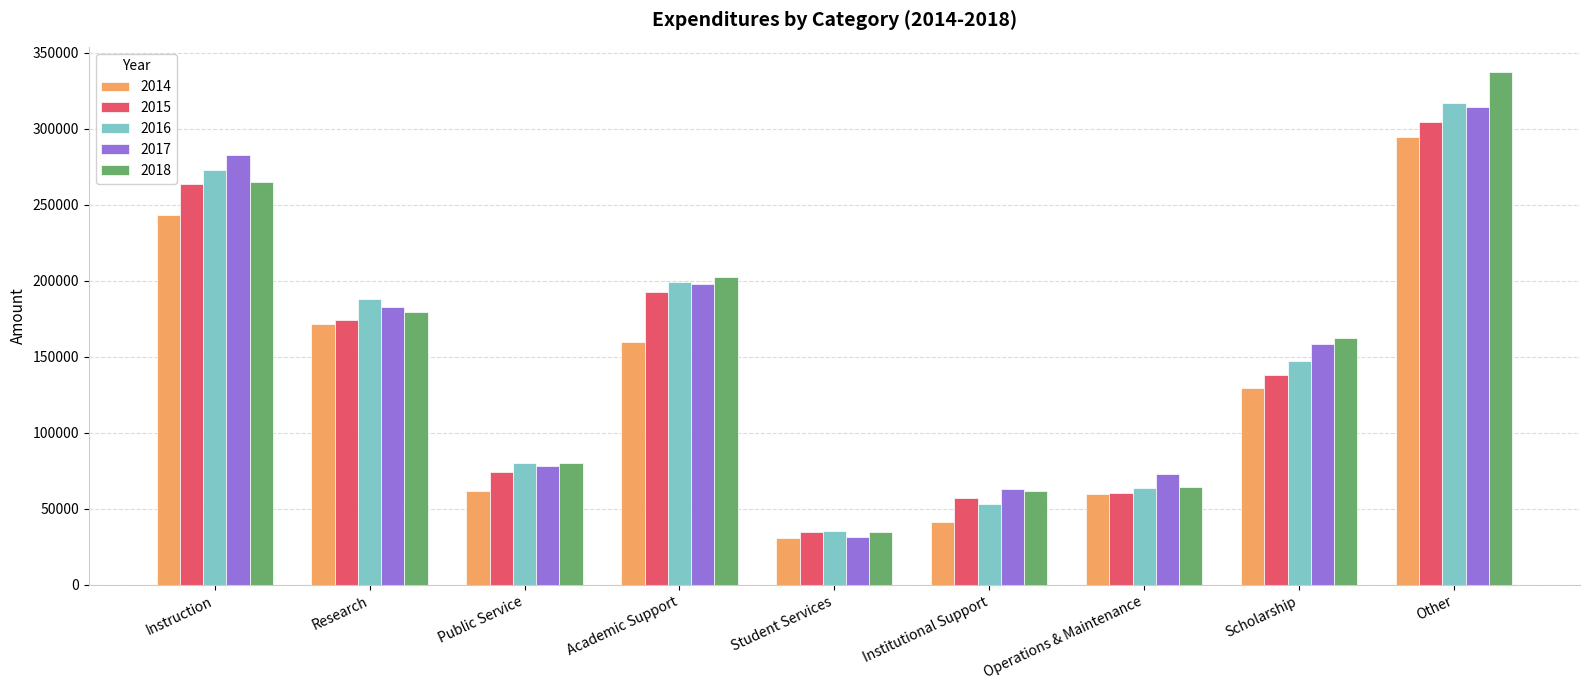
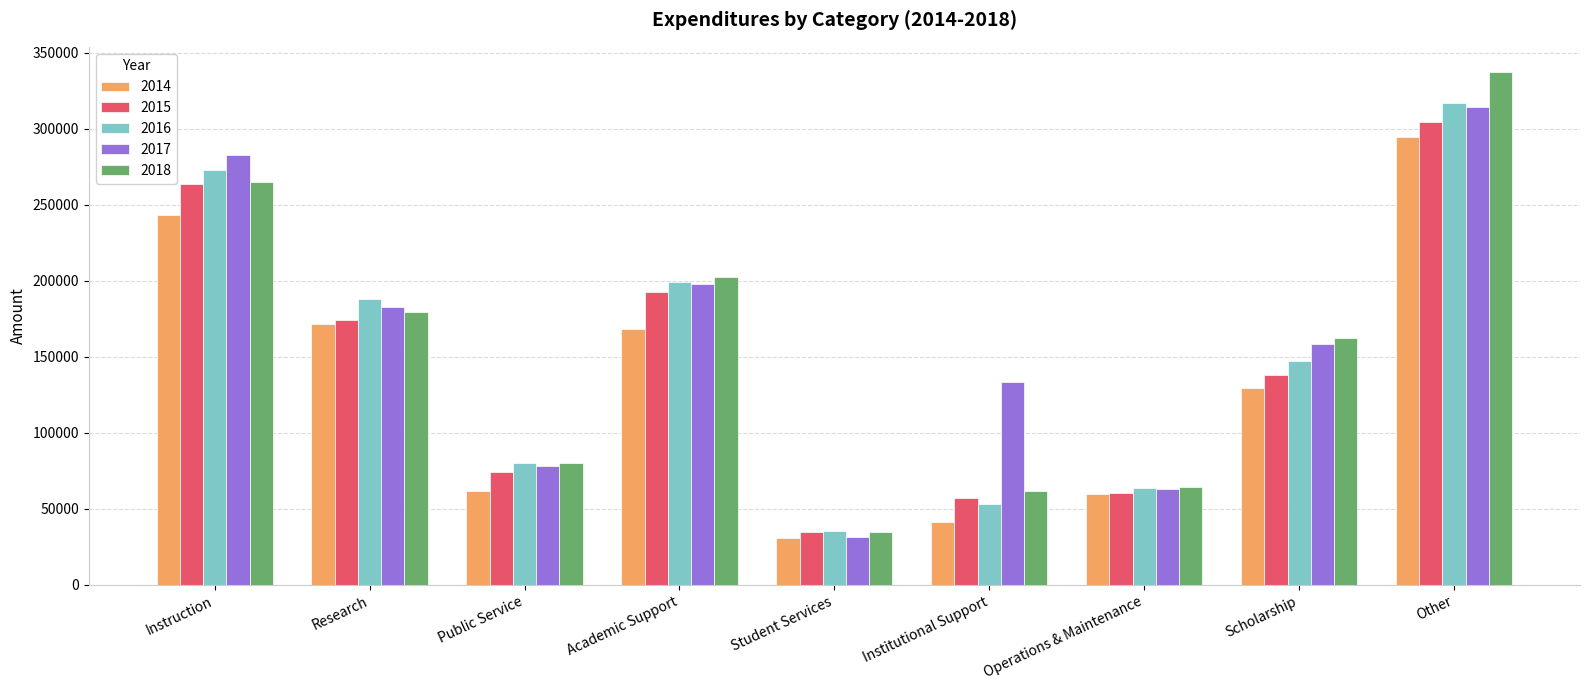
2014, Academic Support: 160000 -> 168000
2017, Institutional Support: 63000 -> 134000
2017, Operations & Maintenance: 73000 -> 63000
